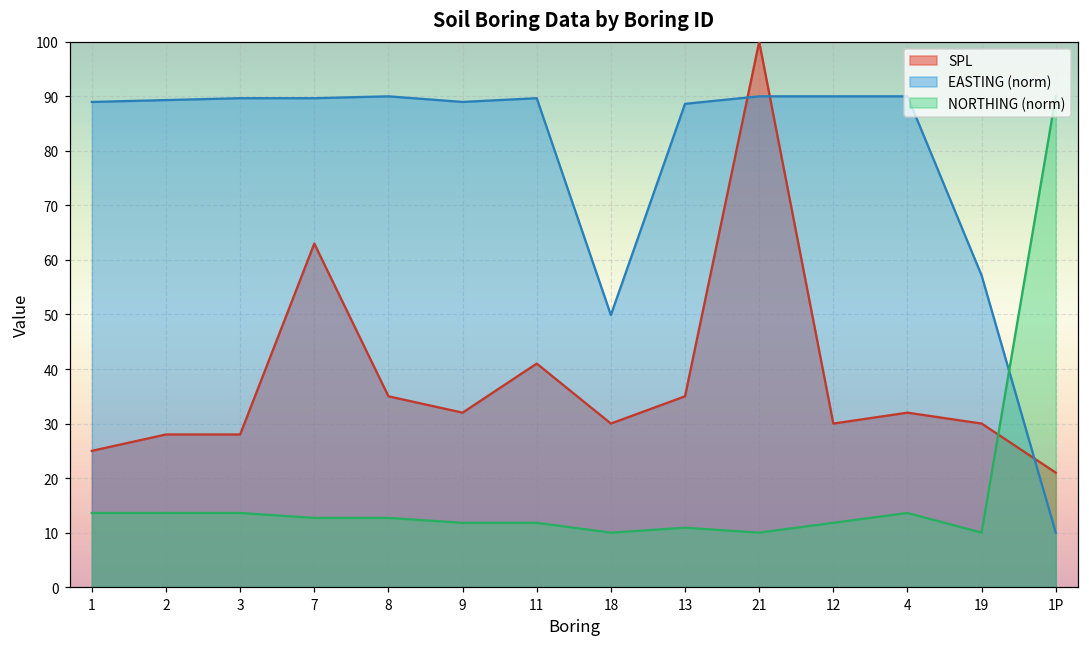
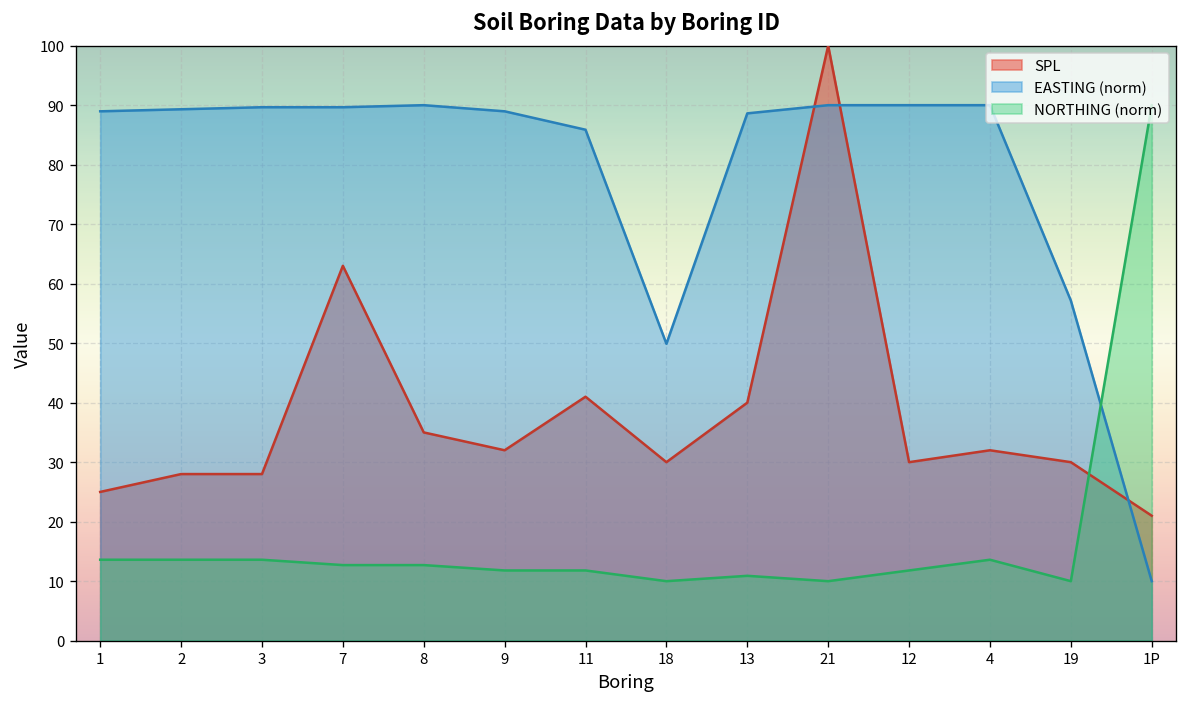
EASTING (norm), 11: 90 -> 86
SPL, 13: 35 -> 40
